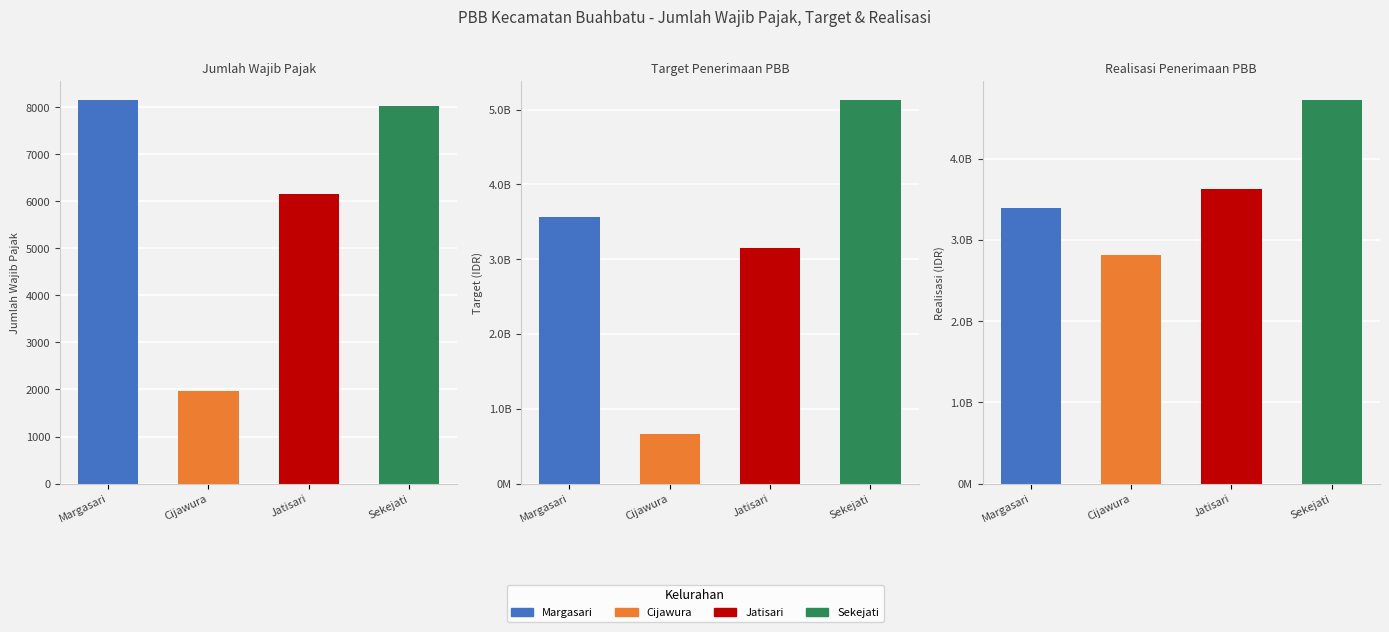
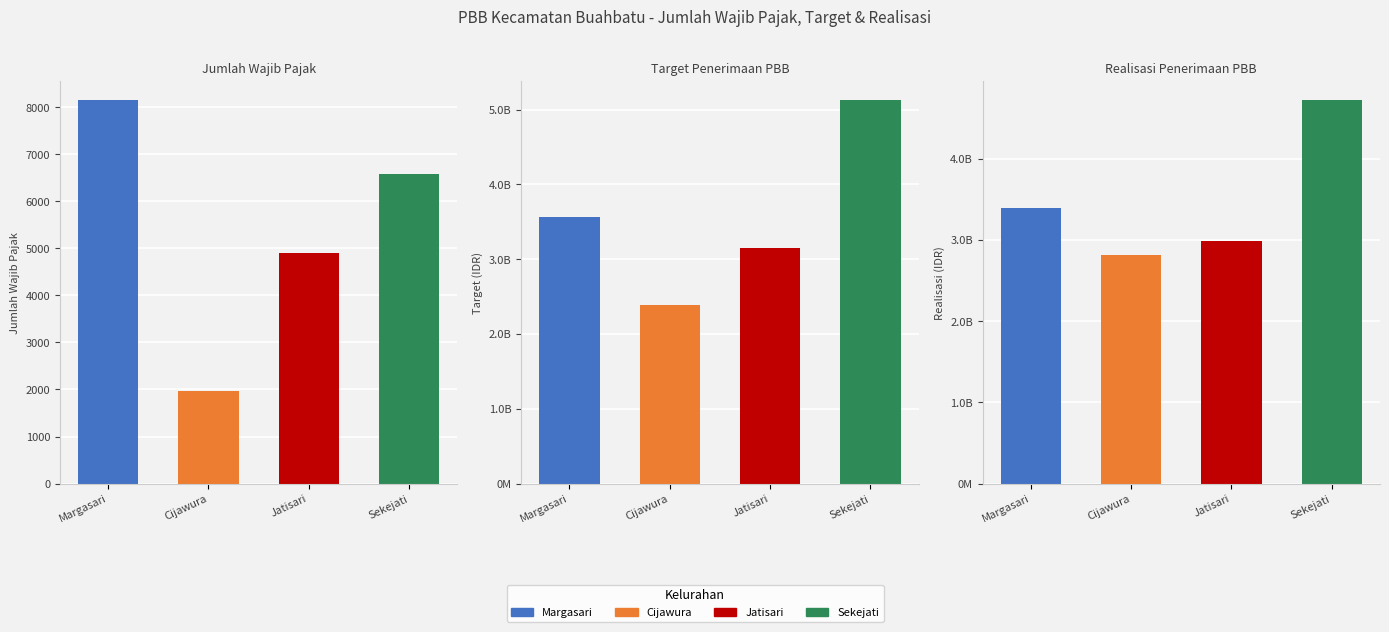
Jumlah Wajib Pajak, Jatisari: 6200 -> 4900
Jumlah Wajib Pajak, Sekejati: 8000 -> 6600
Target Penerimaan PBB, Cijawura: 700000000 -> 2400000000
Realisasi Penerimaan PBB, Jatisari: 3600000000 -> 3000000000
